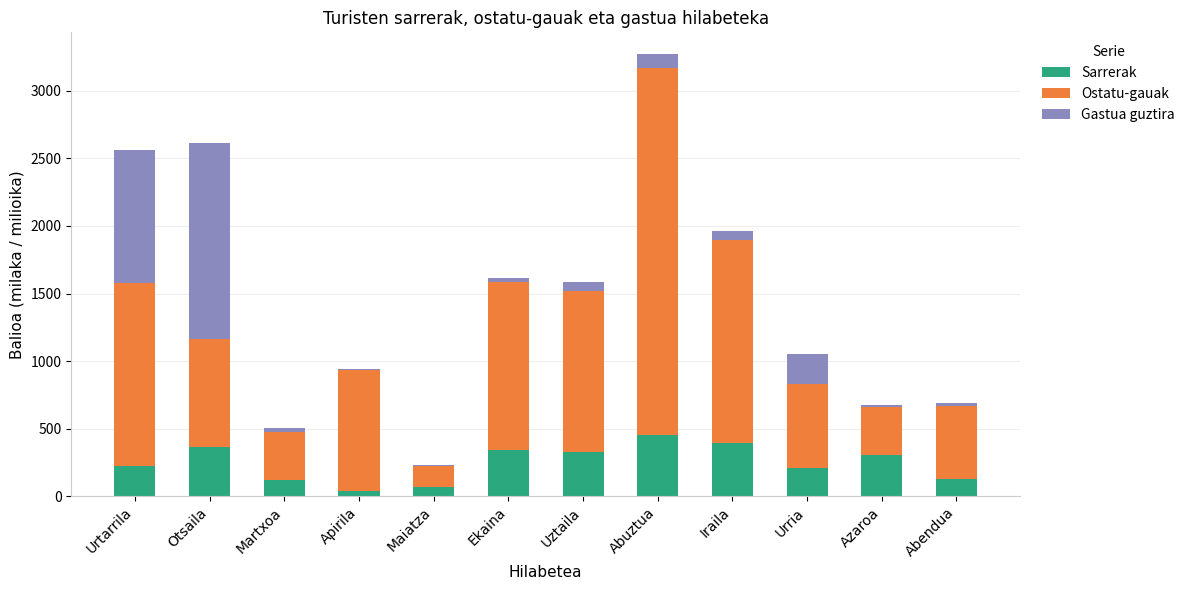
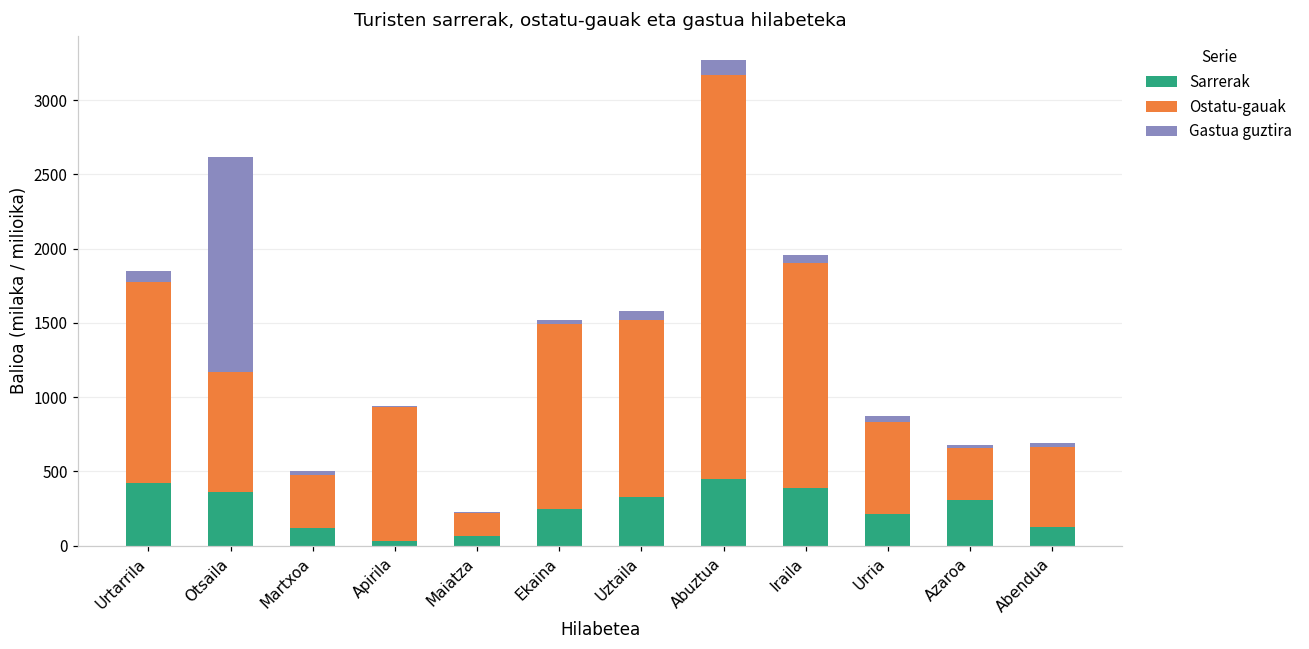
Sarrerak, Urtarrila: 220 -> 420
Gastua guztira, Urtarrila: 990 -> 80
Sarrerak, Ekaina: 340 -> 250
Gastua guztira, Urria: 220 -> 40
